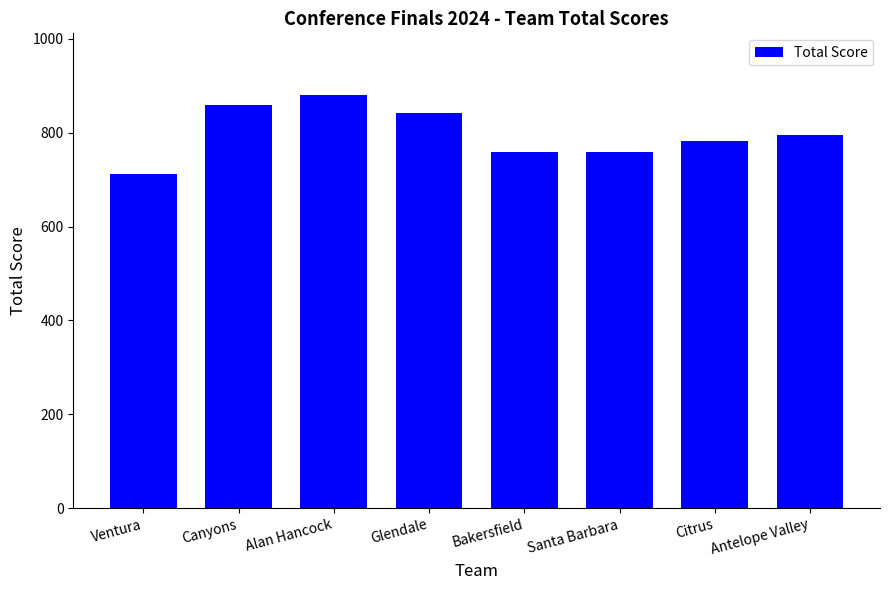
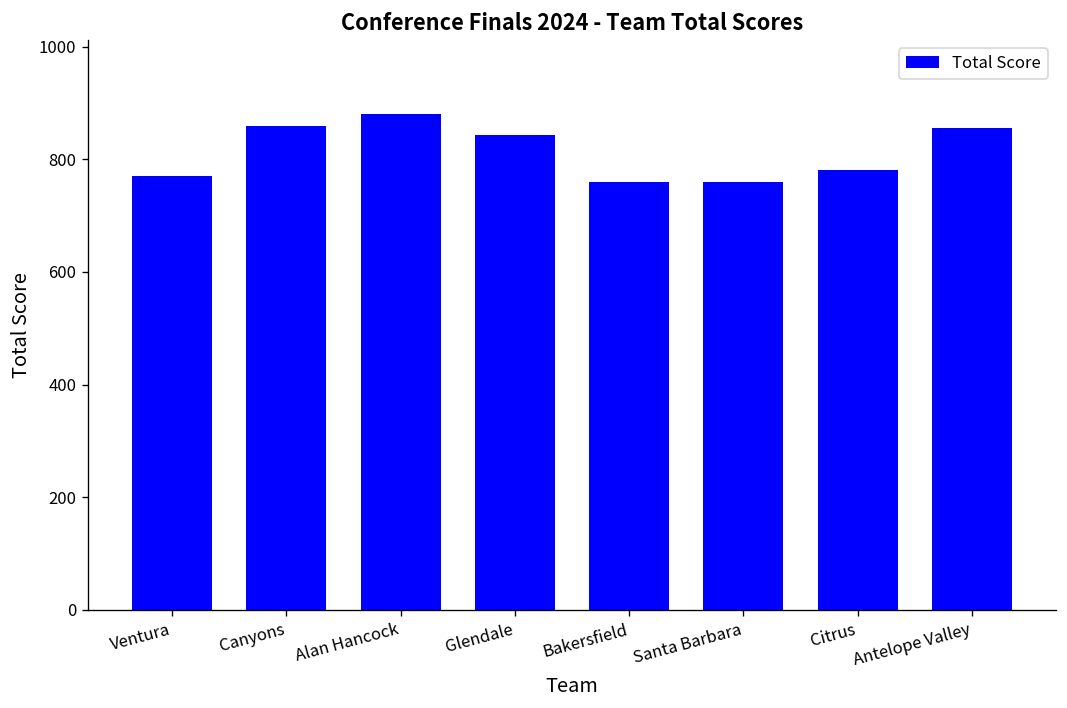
Ventura: 710 -> 770
Antelope Valley: 800 -> 860
